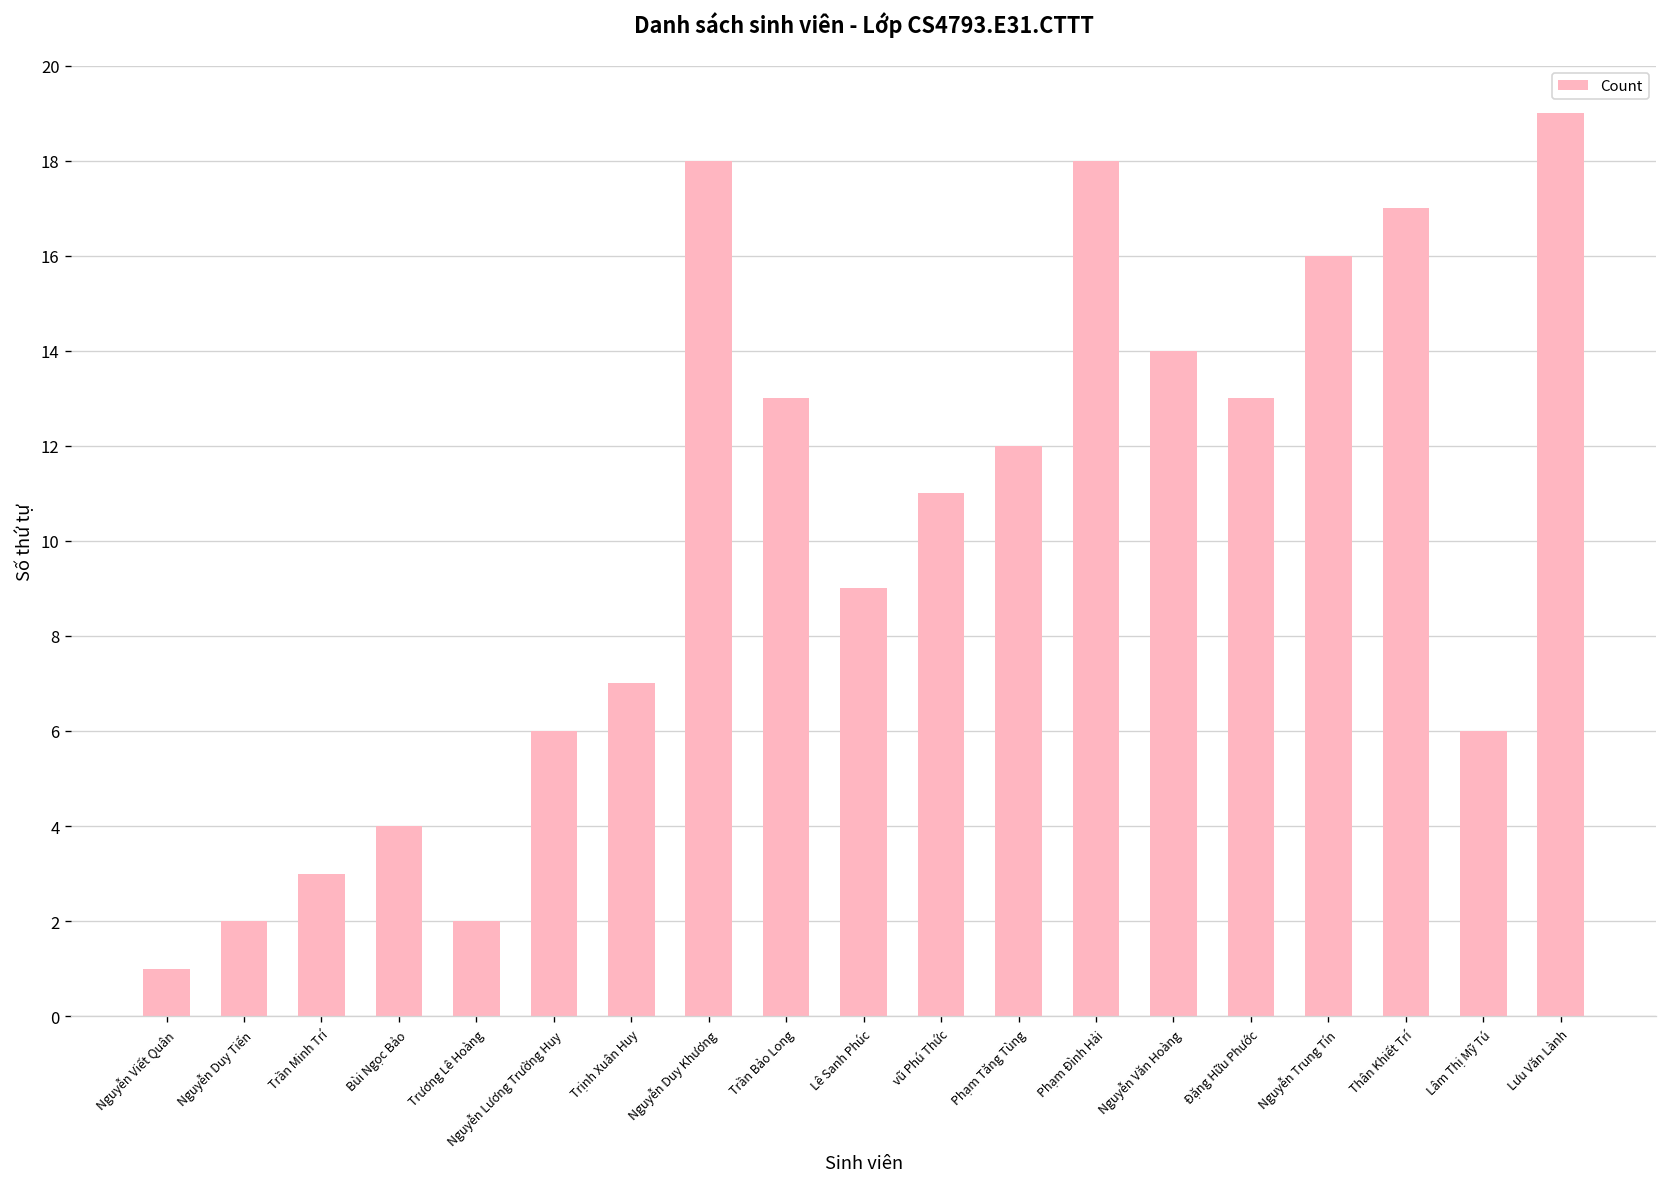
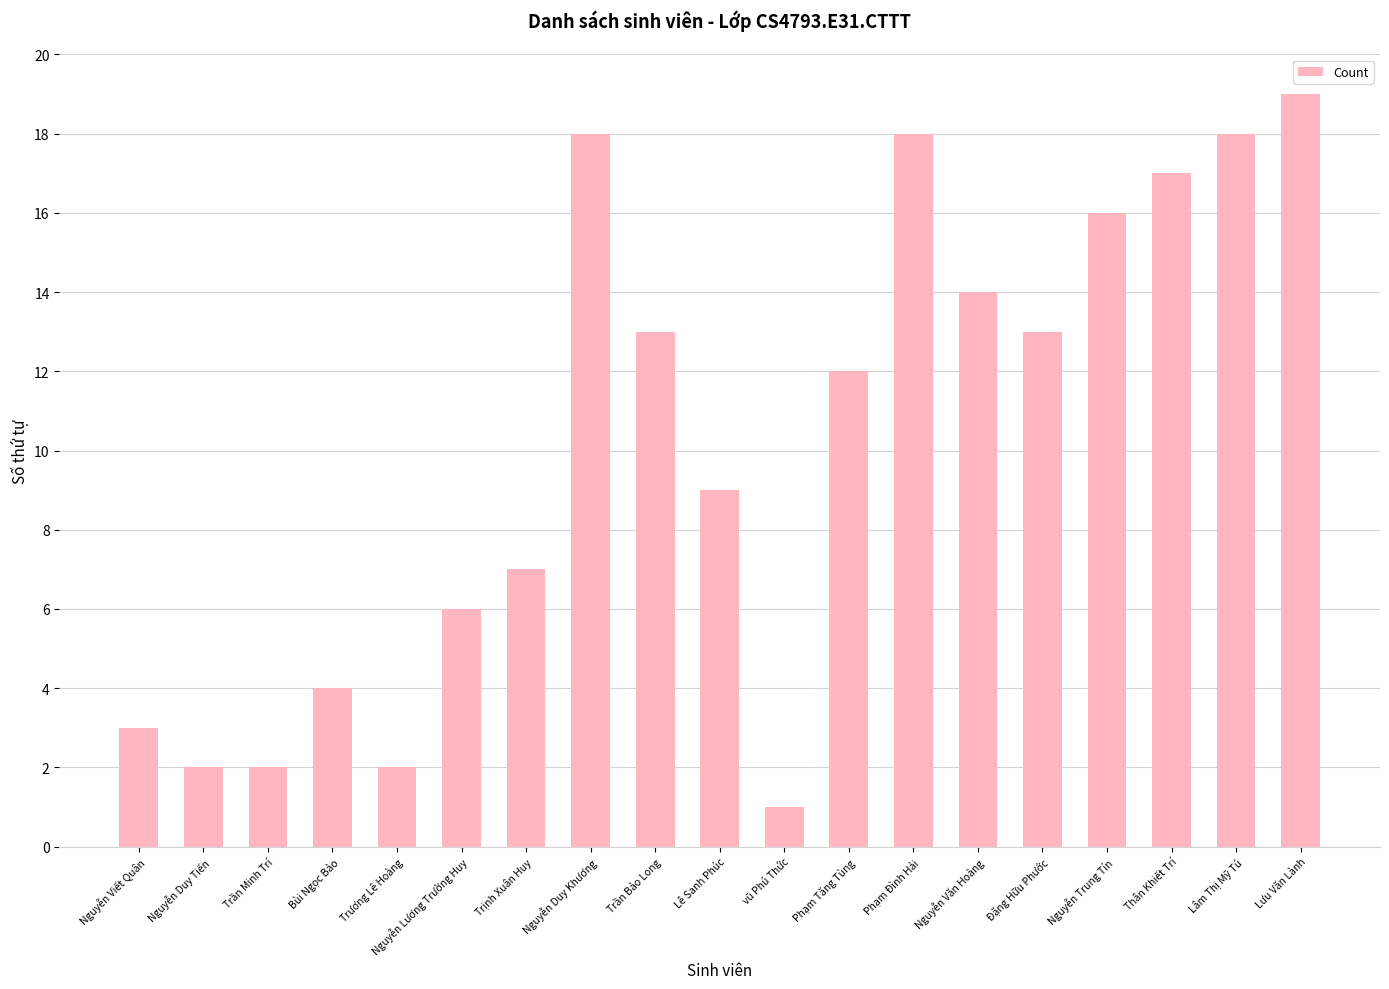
Nguyễn Viết Quân: 1 -> 3
Trần Minh Trí: 3 -> 2
vũ Phú Thức: 11 -> 1
Lâm Thị Mỹ Tú: 6 -> 18
